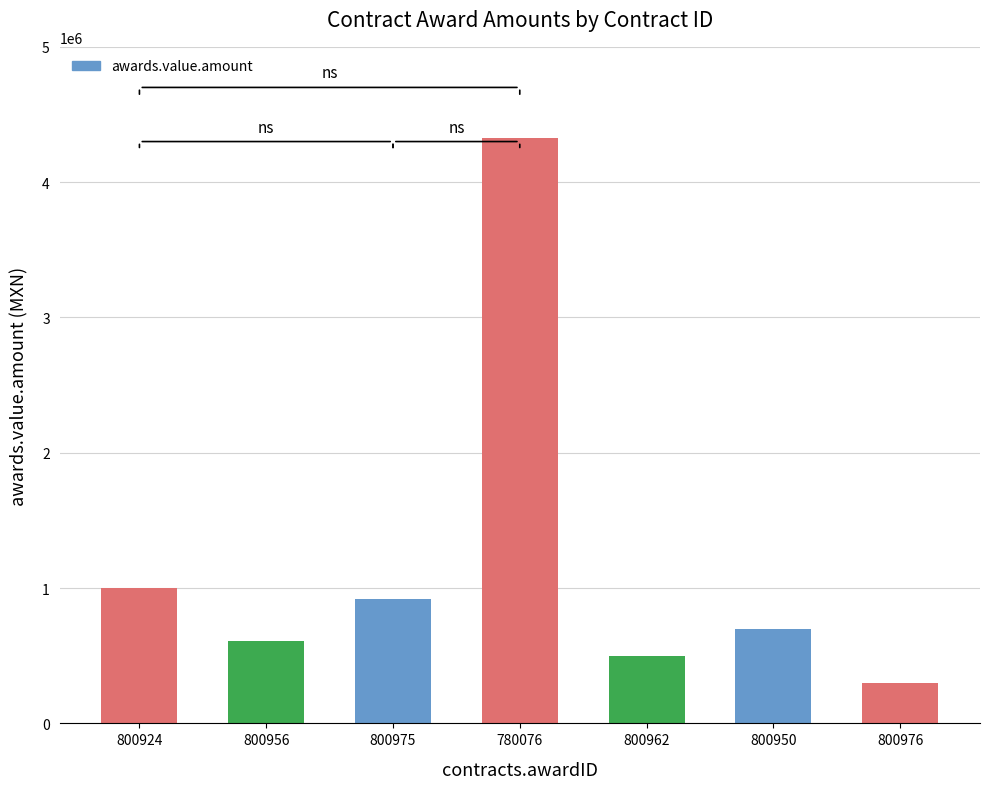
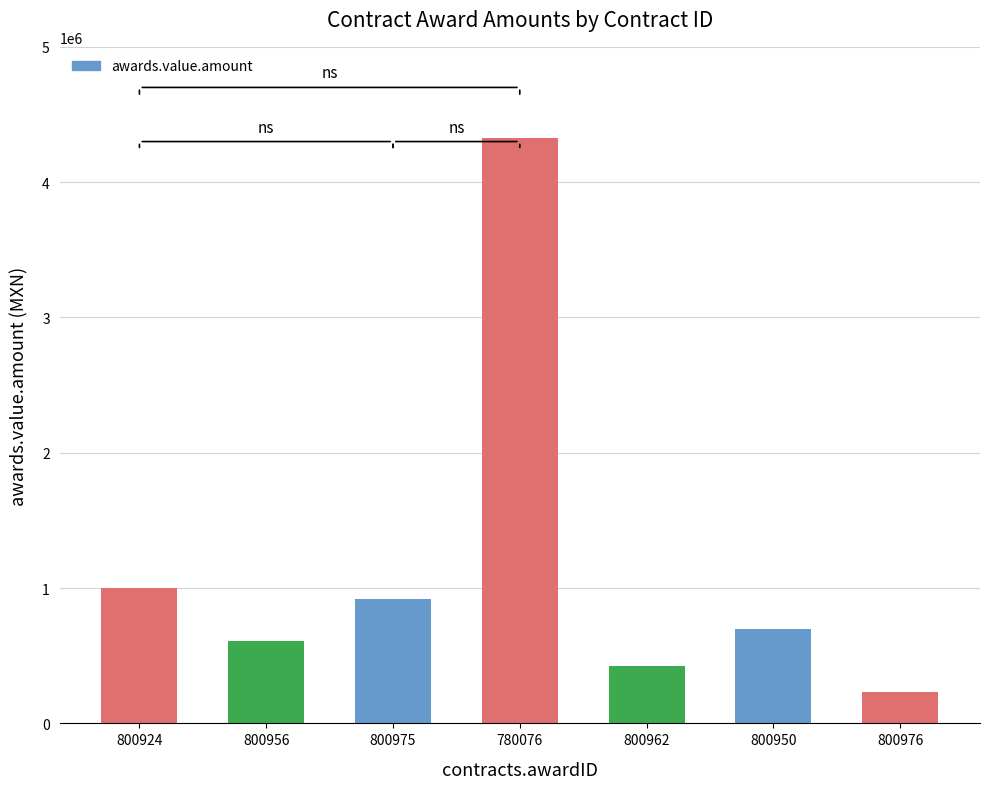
800962: 500000 -> 430000
800976: 300000 -> 230000
